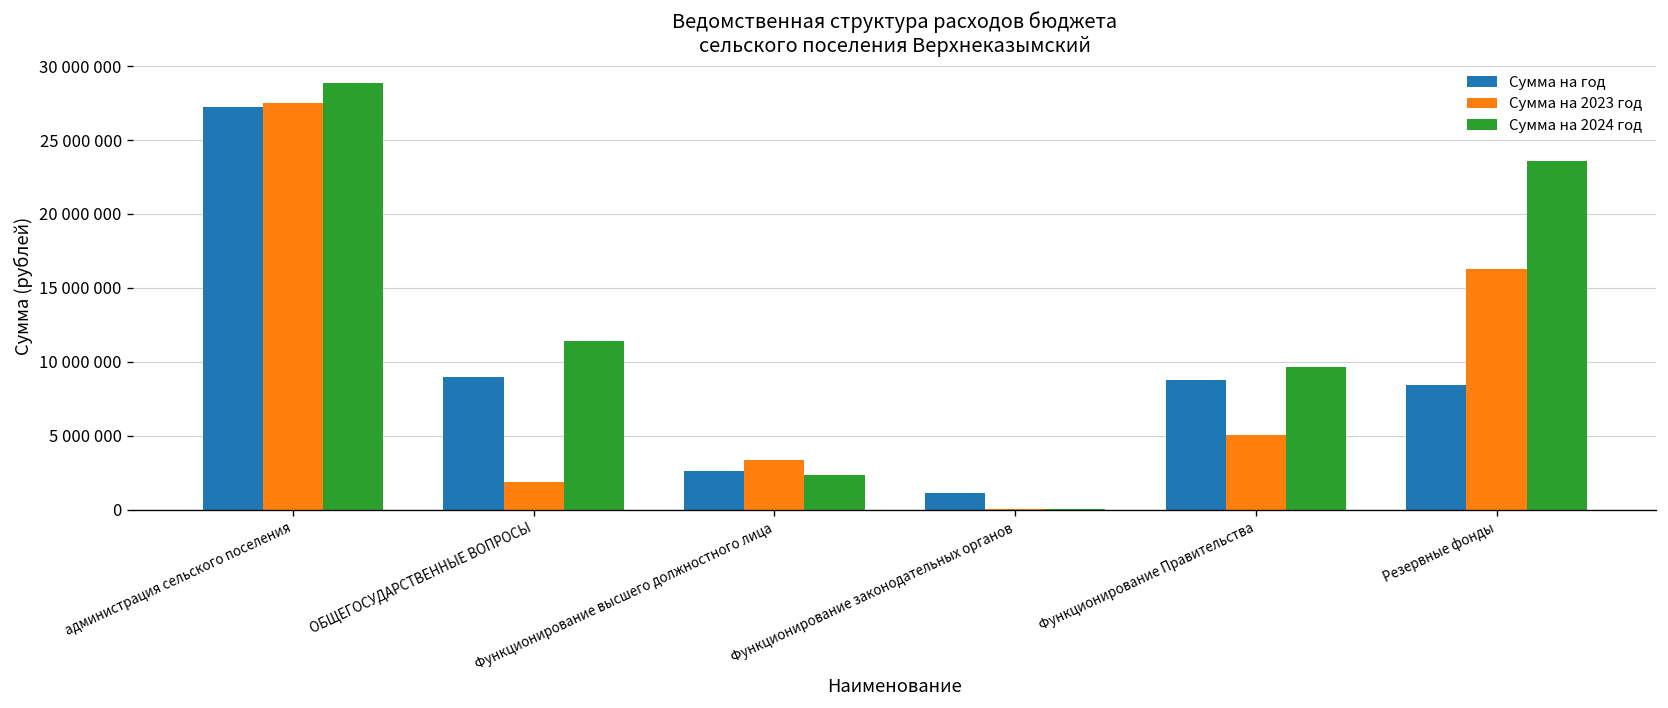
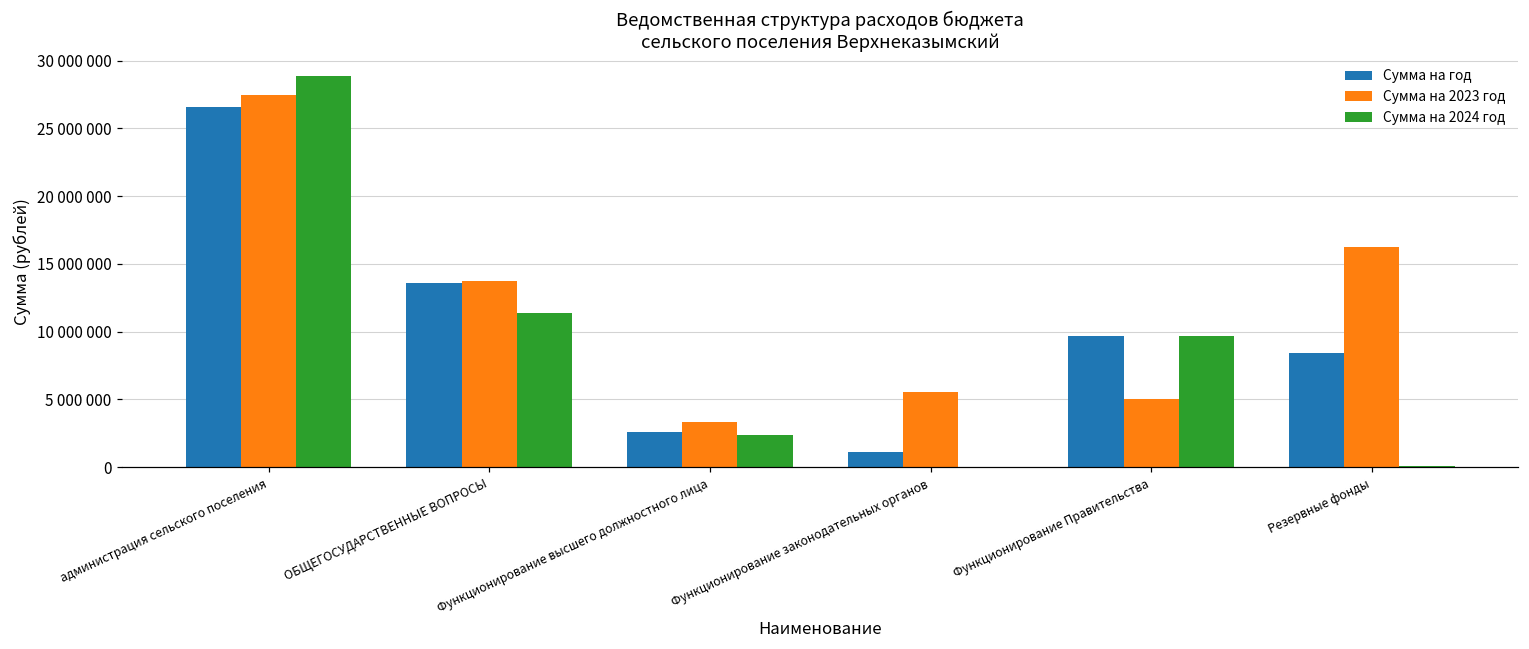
Сумма на год, администрация сельского поселения: 27300000 -> 26600000
Сумма на год, ОБЩЕГОСУДАРСТВЕННЫЕ ВОПРОСЫ: 9000000 -> 13600000
Сумма на 2023 год, ОБЩЕГОСУДАРСТВЕННЫЕ ВОПРОСЫ: 1900000 -> 13700000
Сумма на 2023 год, Функционирование законодательных органов: 0 -> 5600000
Сумма на год, Функционирование Правительства: 8800000 -> 9600000
Сумма на 2024 год, Резервные фонды: 23600000 -> 100000
